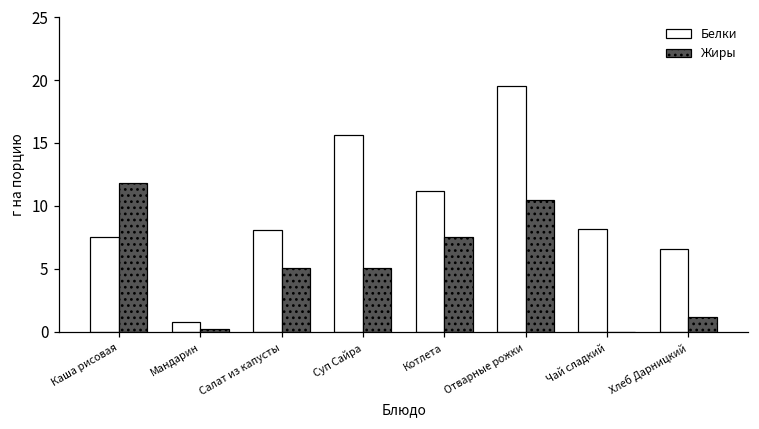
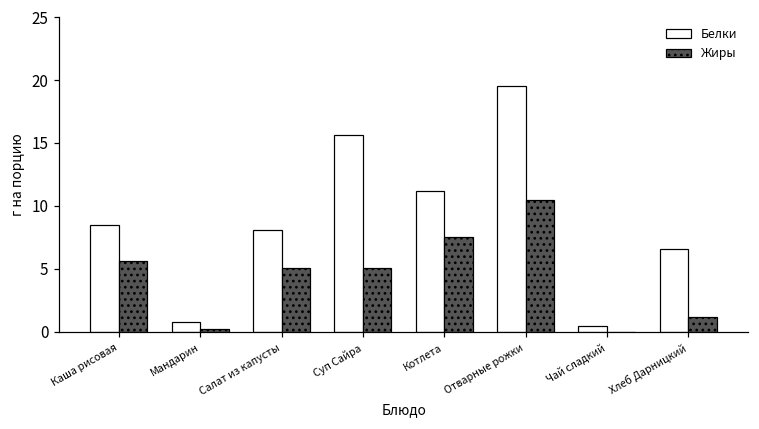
Белки, Каша рисовая: 7.5 -> 8.5
Жиры, Каша рисовая: 11.8 -> 5.6
Белки, Чай сладкий: 8.2 -> 0.5
